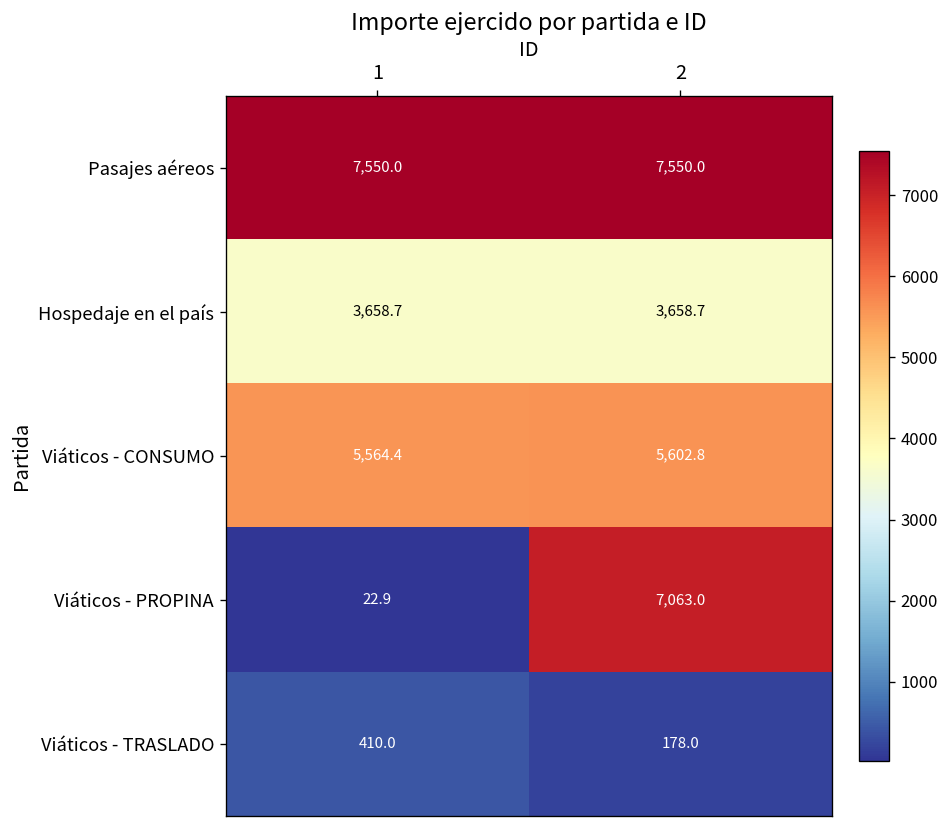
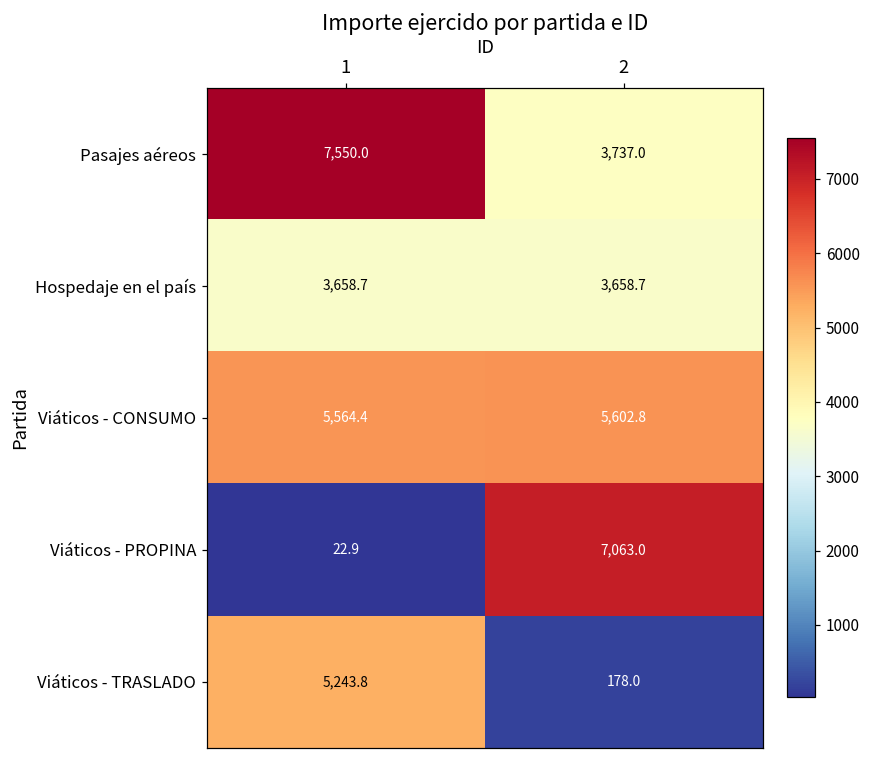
Pasajes aéreos, 2: 7,550.0 -> 3,737.0
Viáticos - TRASLADO, 1: 410.0 -> 5,243.8
